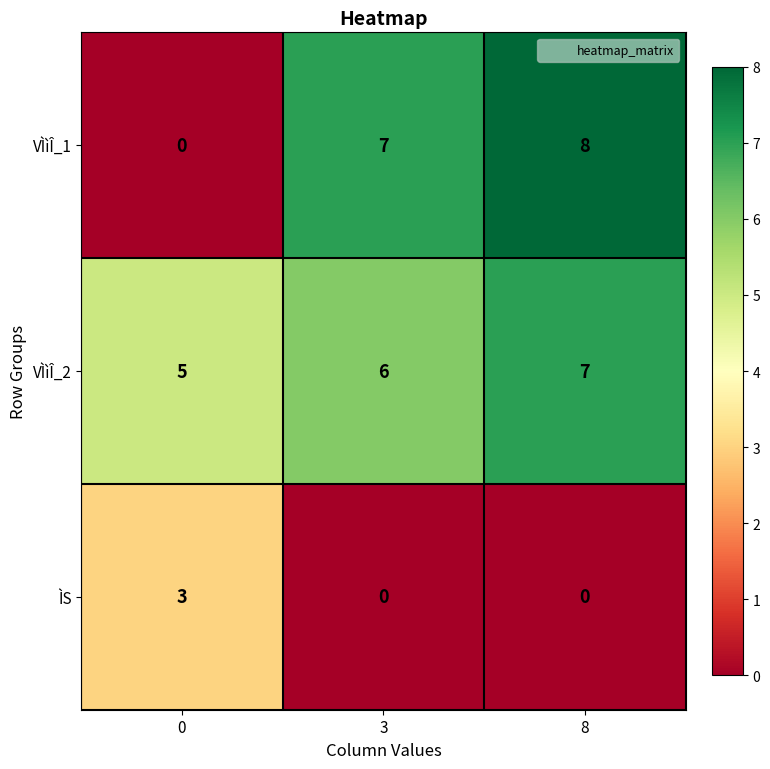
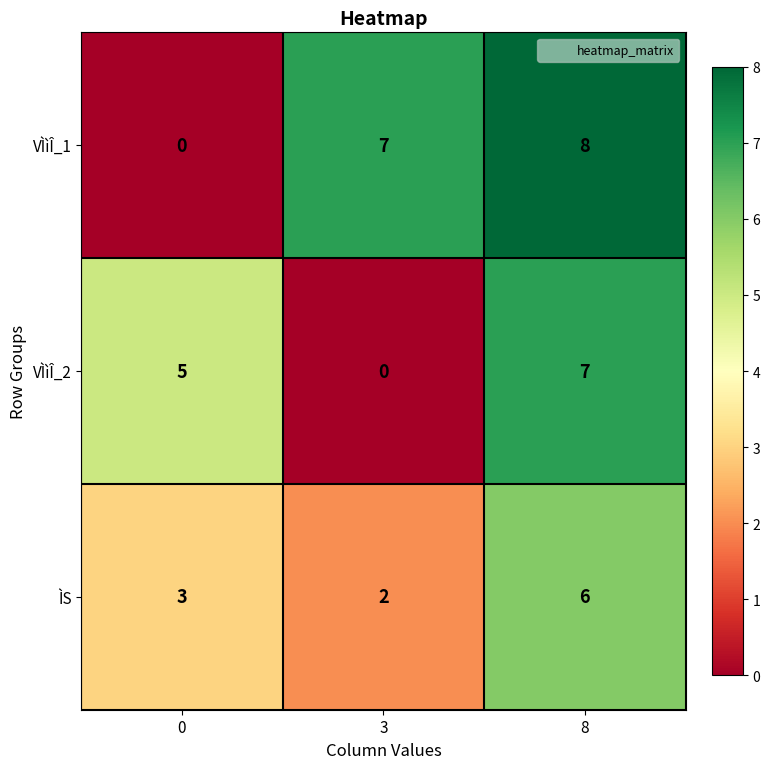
VÌìÎ_2, 3: 6 -> 0
ÌS, 3: 0 -> 2
ÌS, 8: 0 -> 6
